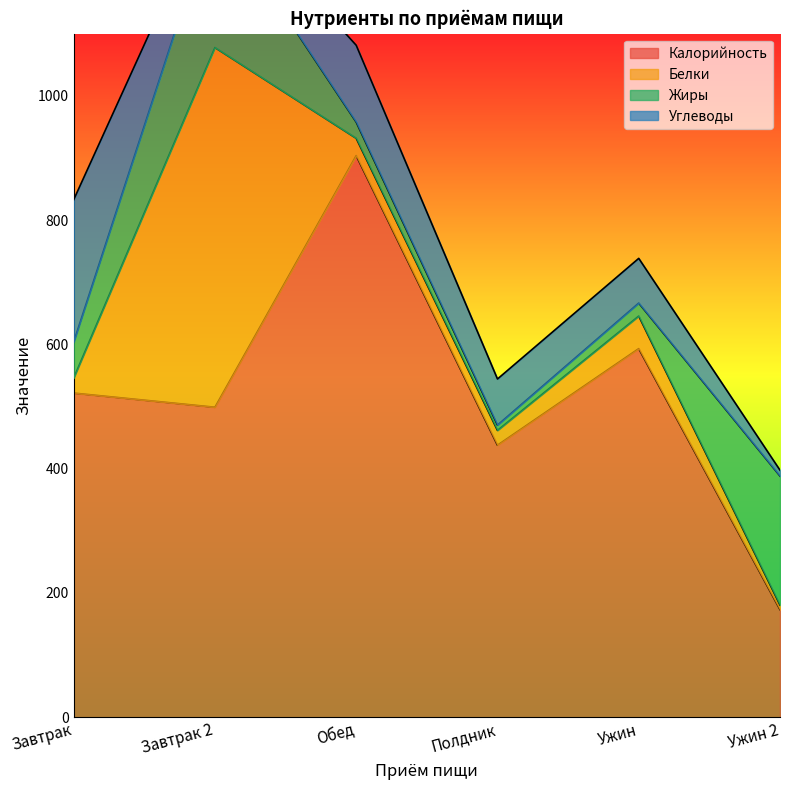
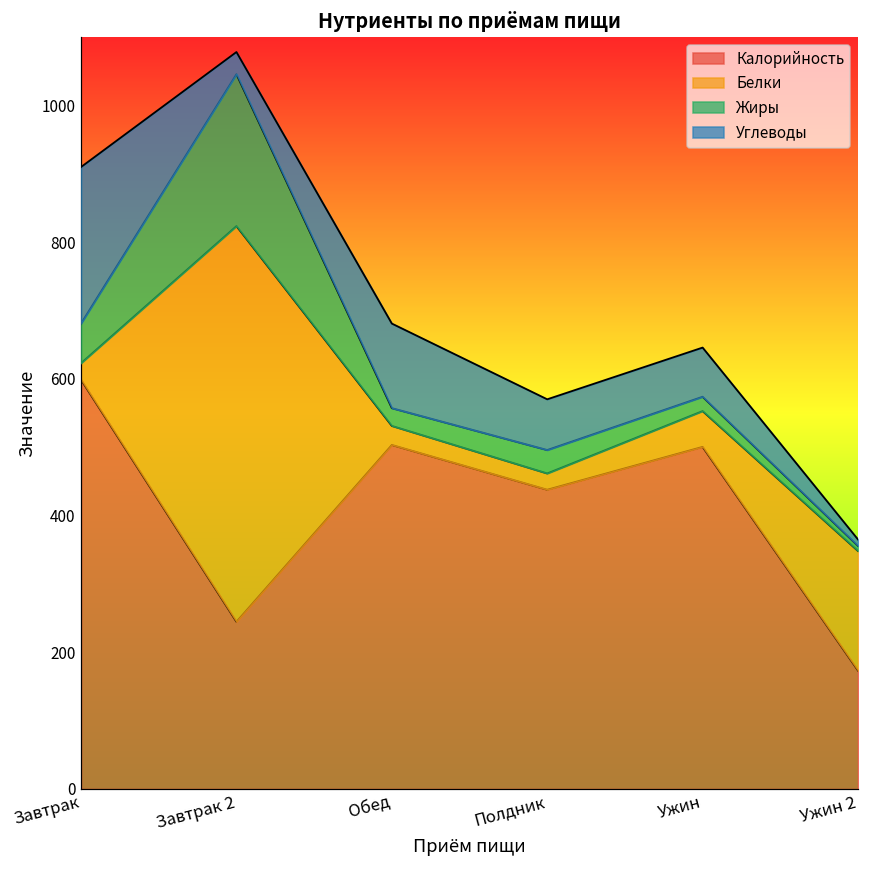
Калорийность, Завтрак: 520 -> 600
Калорийность, Завтрак 2: 500 -> 240
Калорийность, Обед: 900 -> 500
Жиры, Полдник: 10 -> 30
Калорийность, Ужин: 590 -> 500
Белки, Ужин 2: 10 -> 170
Жиры, Ужин 2: 210 -> 10
